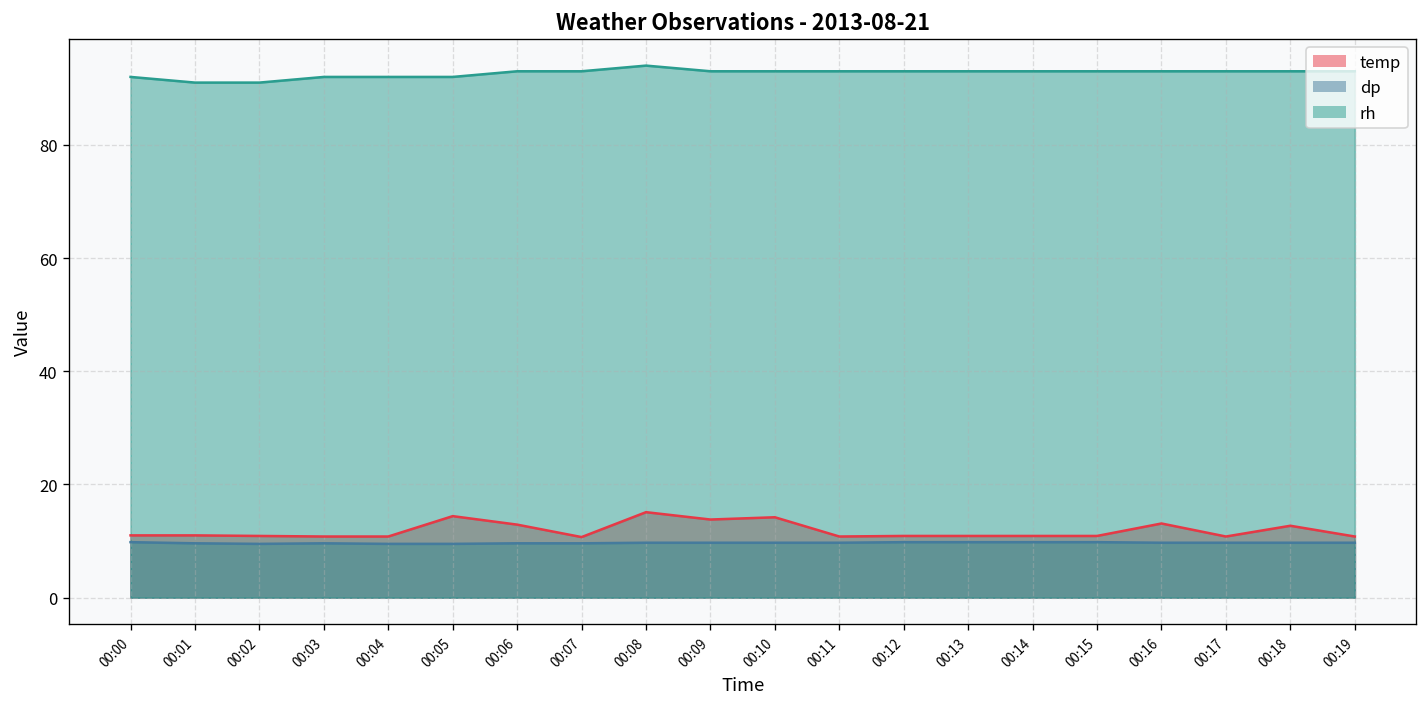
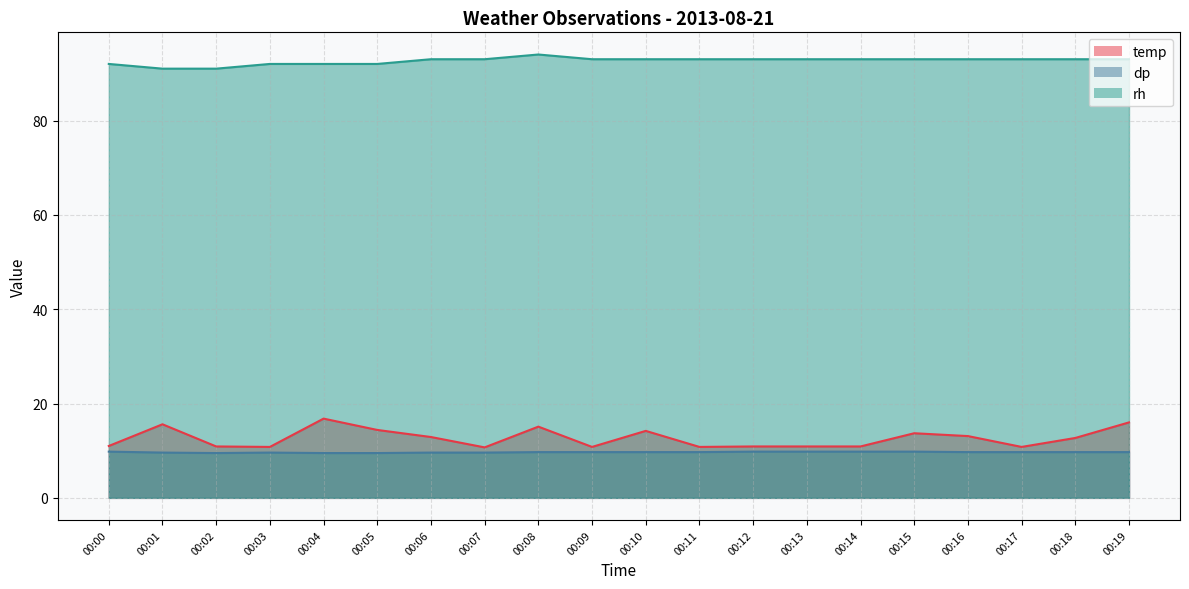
temp, 00:01: 11 -> 16
temp, 00:04: 11 -> 17
temp, 00:09: 14 -> 11
temp, 00:15: 11 -> 14
temp, 00:19: 11 -> 16
